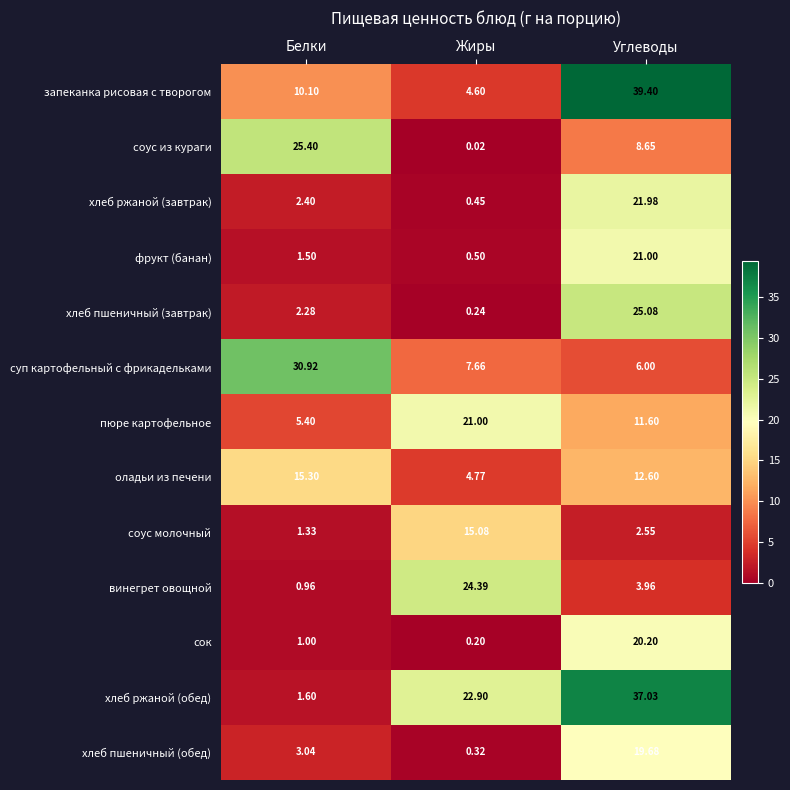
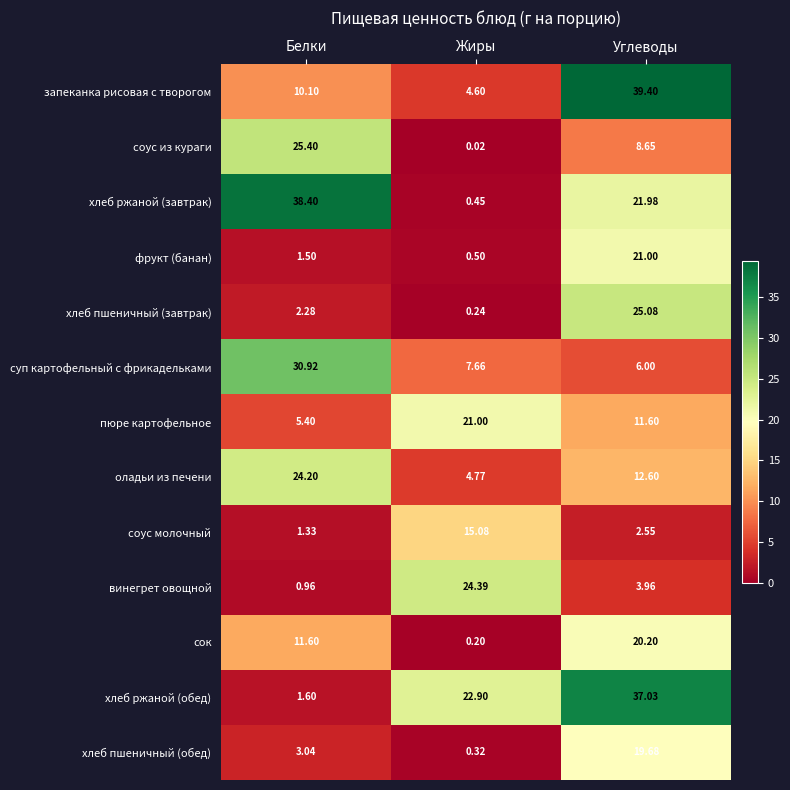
хлеб ржаной (завтрак), Белки: 2.40 -> 38.40
оладьи из печени, Белки: 15.30 -> 24.20
сок, Белки: 1.00 -> 11.60
